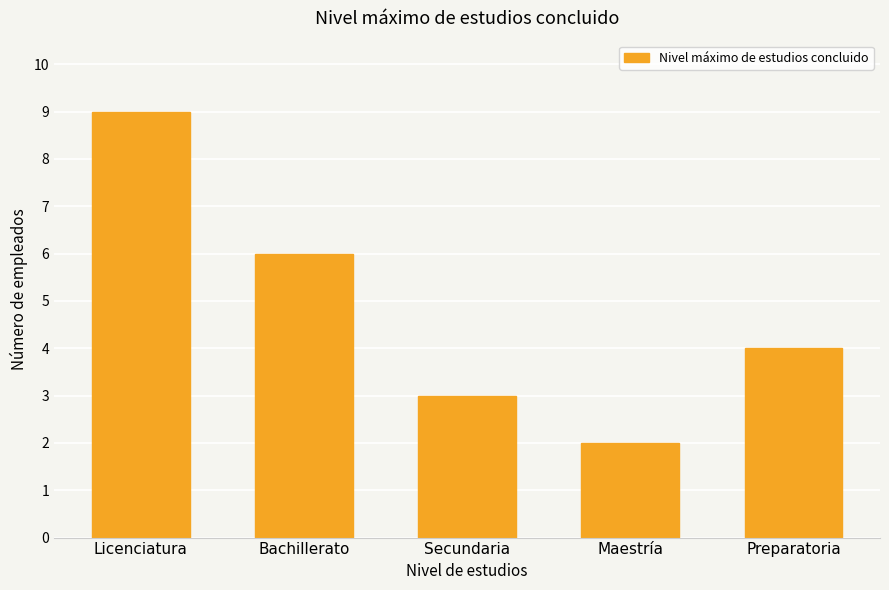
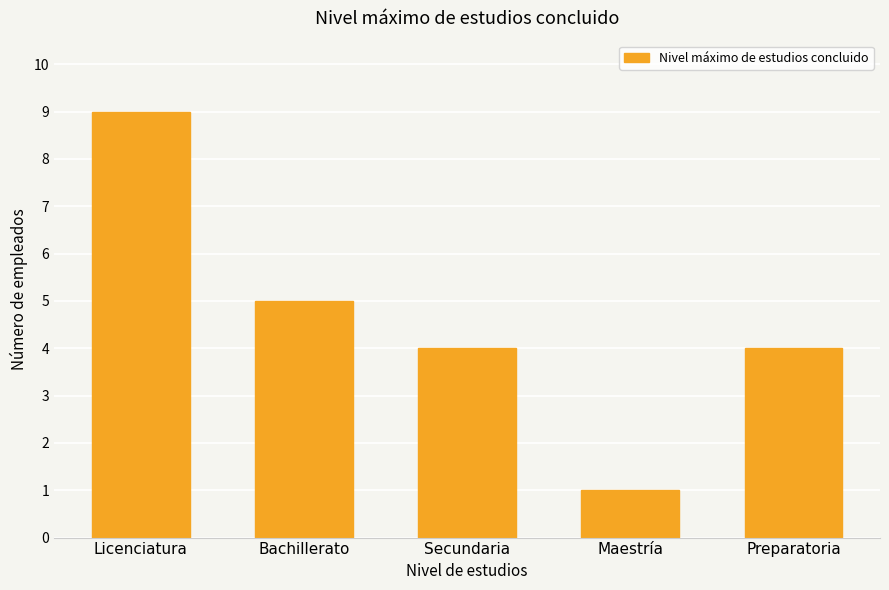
Bachillerato: 6 -> 5
Secundaria: 3 -> 4
Maestría: 2 -> 1
